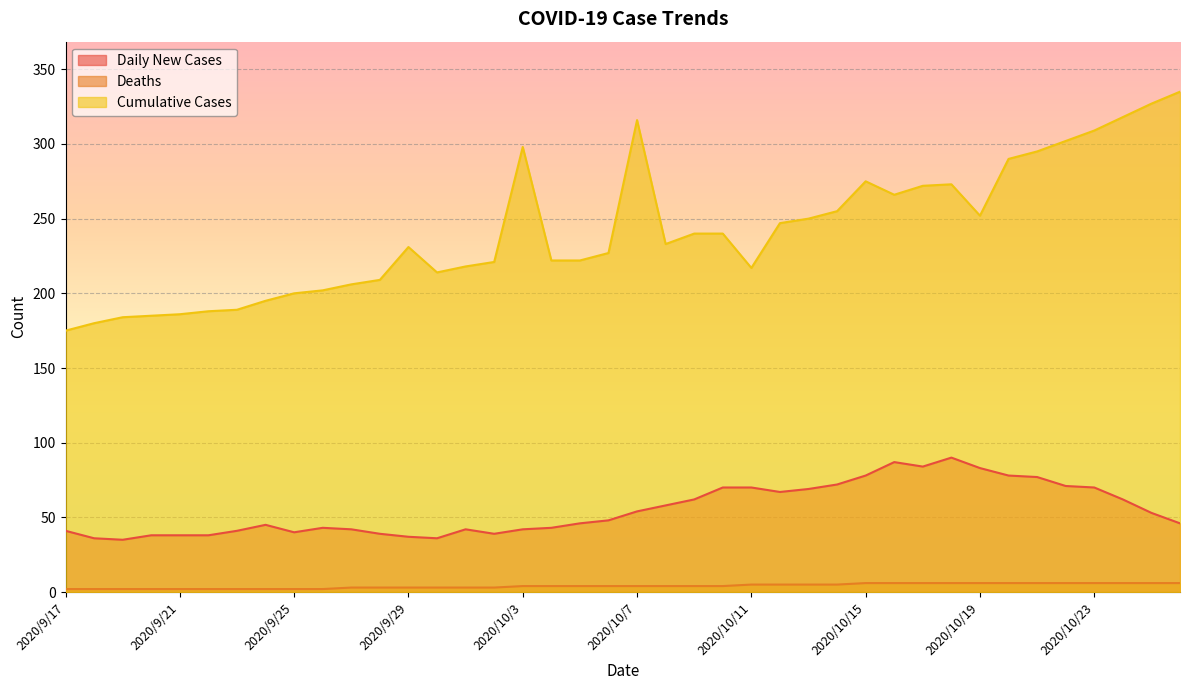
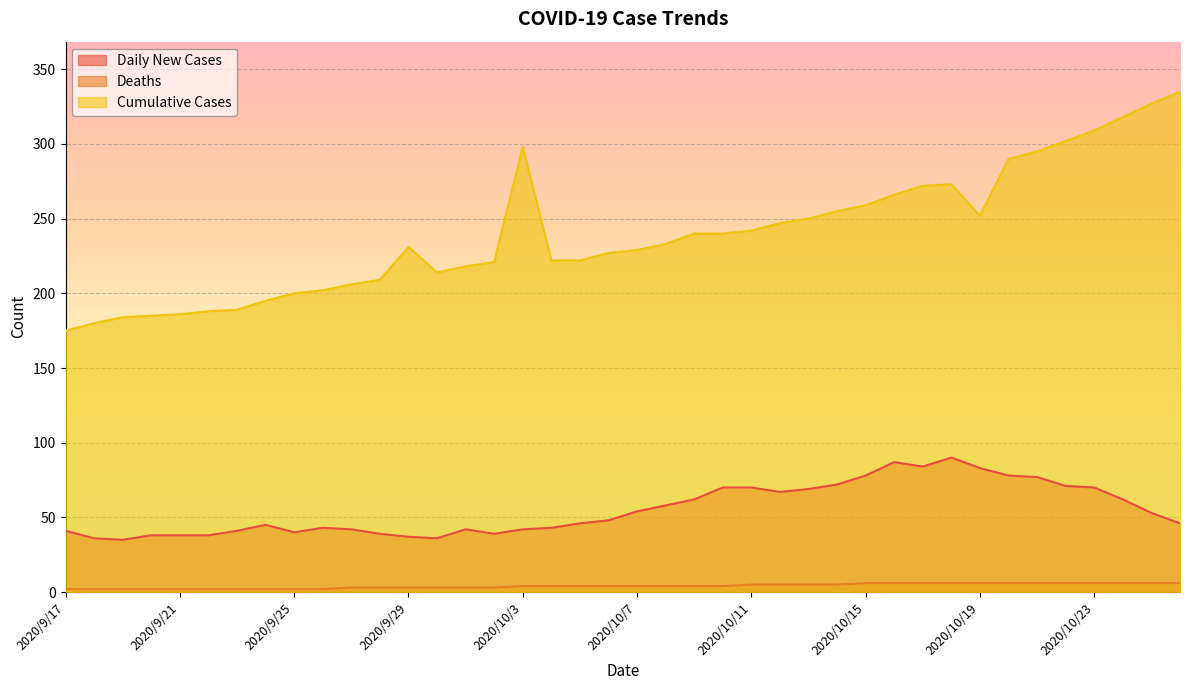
Cumulative Cases, 2020/10/7: 316 -> 229
Cumulative Cases, 2020/10/11: 217 -> 242
Cumulative Cases, 2020/10/15: 275 -> 259
